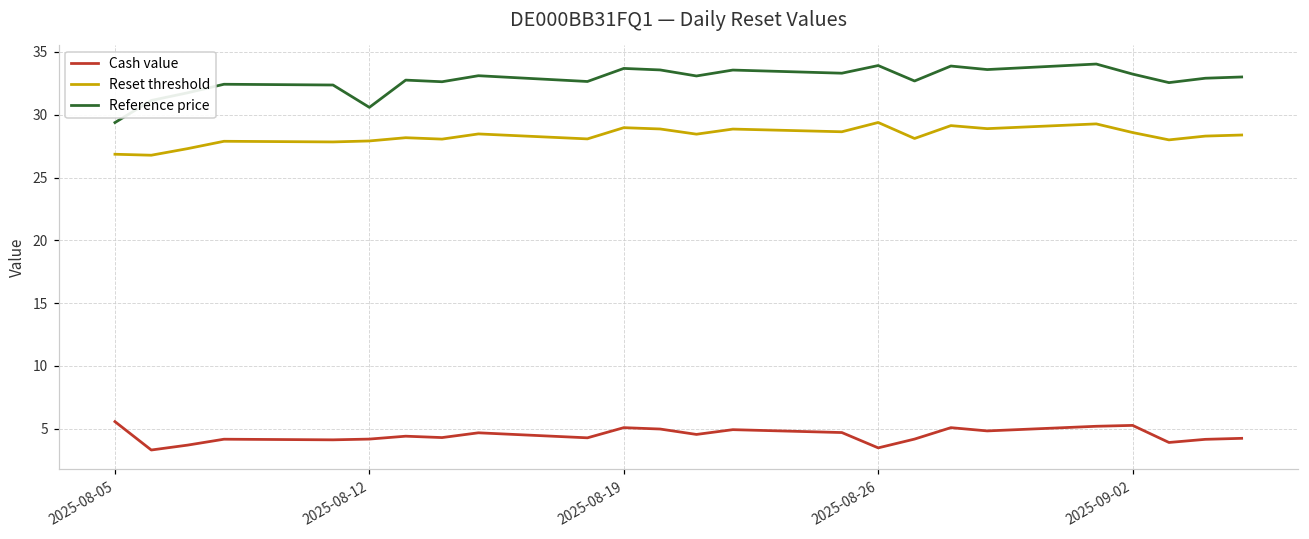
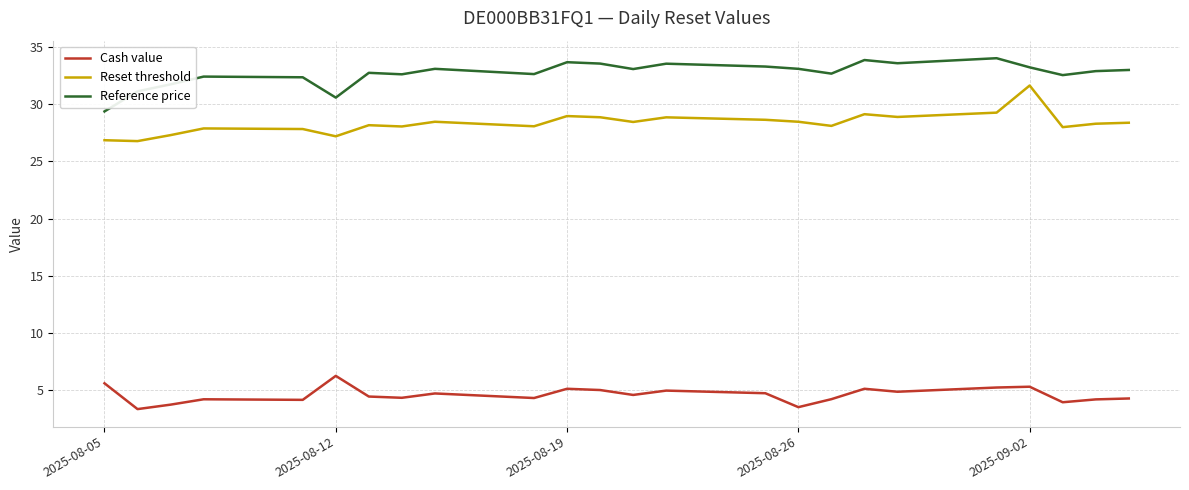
Cash value, 2025-08-12: 4.2 -> 6.2
Reset threshold, 2025-08-12: 27.9 -> 27.2
Reset threshold, 2025-08-26: 29.4 -> 28.5
Reference price, 2025-08-26: 33.9 -> 33.1
Reset threshold, 2025-09-02: 28.6 -> 31.6
